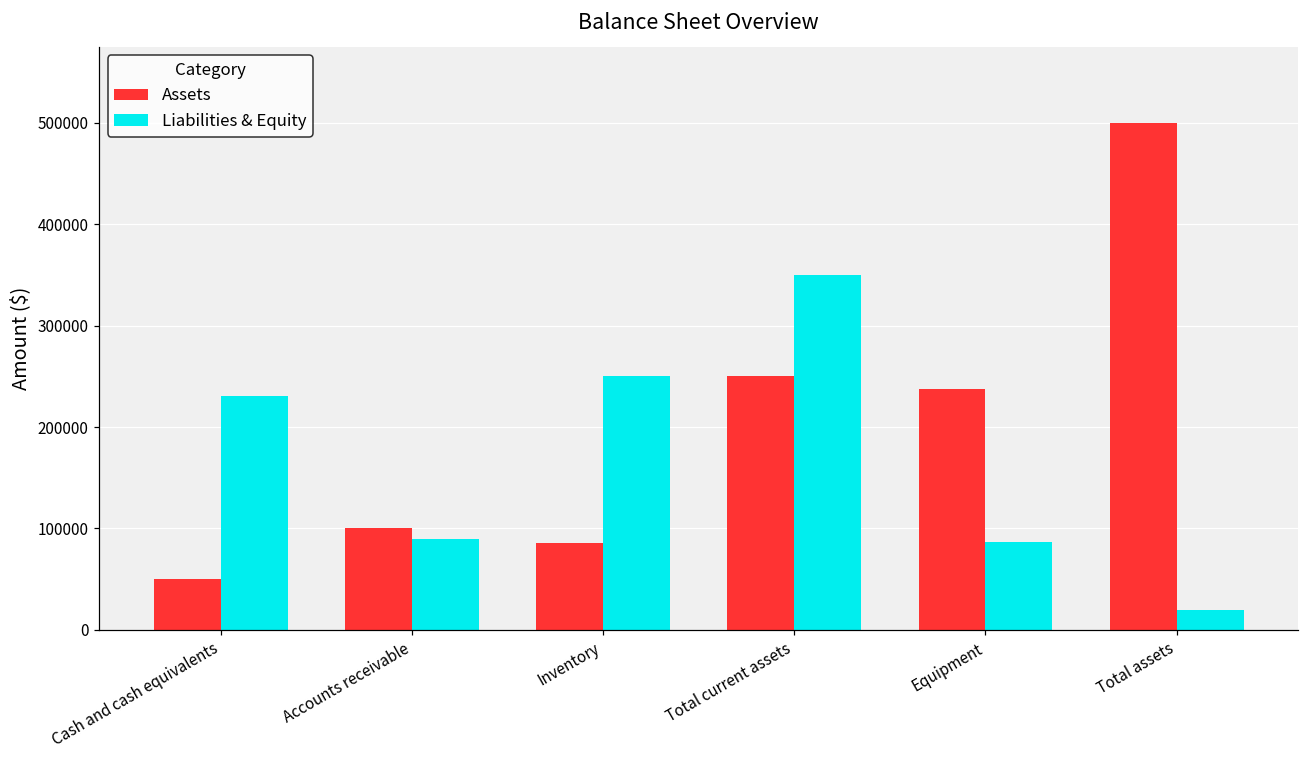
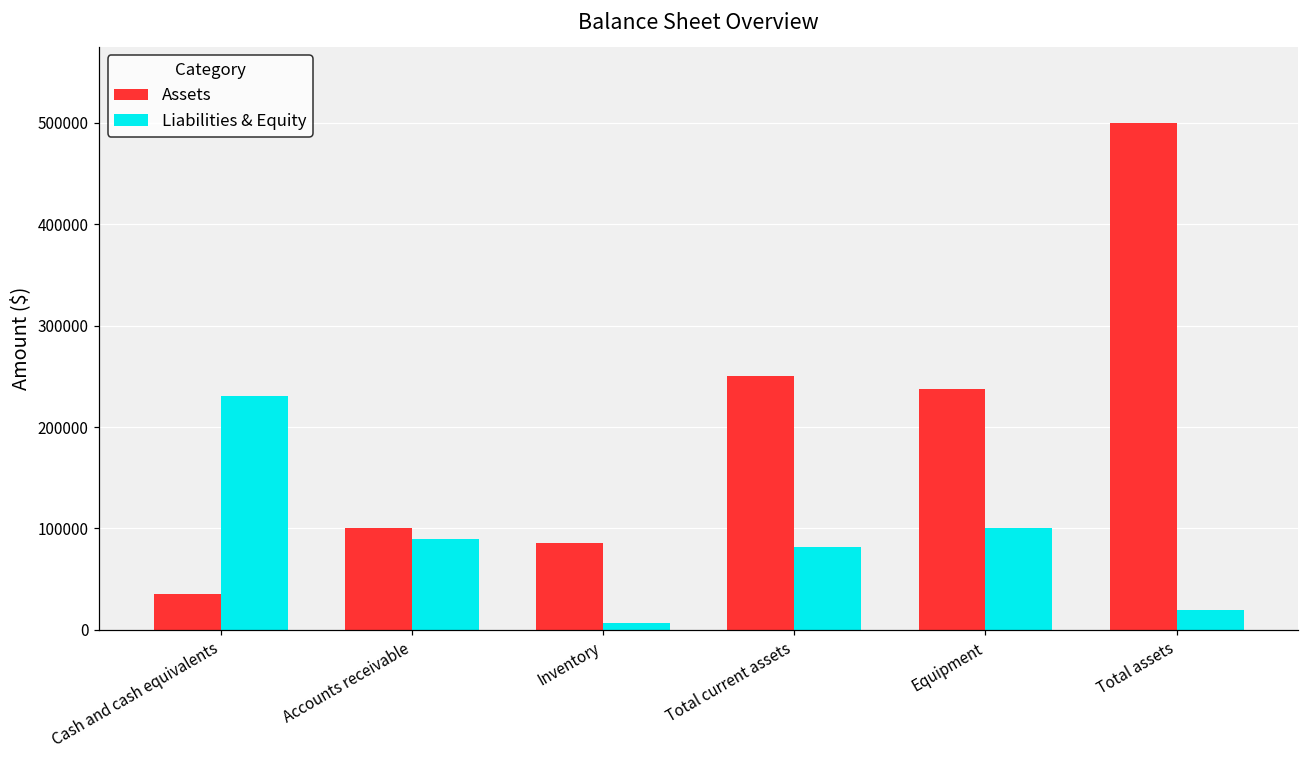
Assets, Cash and cash equivalents: 50000 -> 40000
Liabilities & Equity, Inventory: 250000 -> 10000
Liabilities & Equity, Total current assets: 350000 -> 80000
Liabilities & Equity, Equipment: 90000 -> 100000
